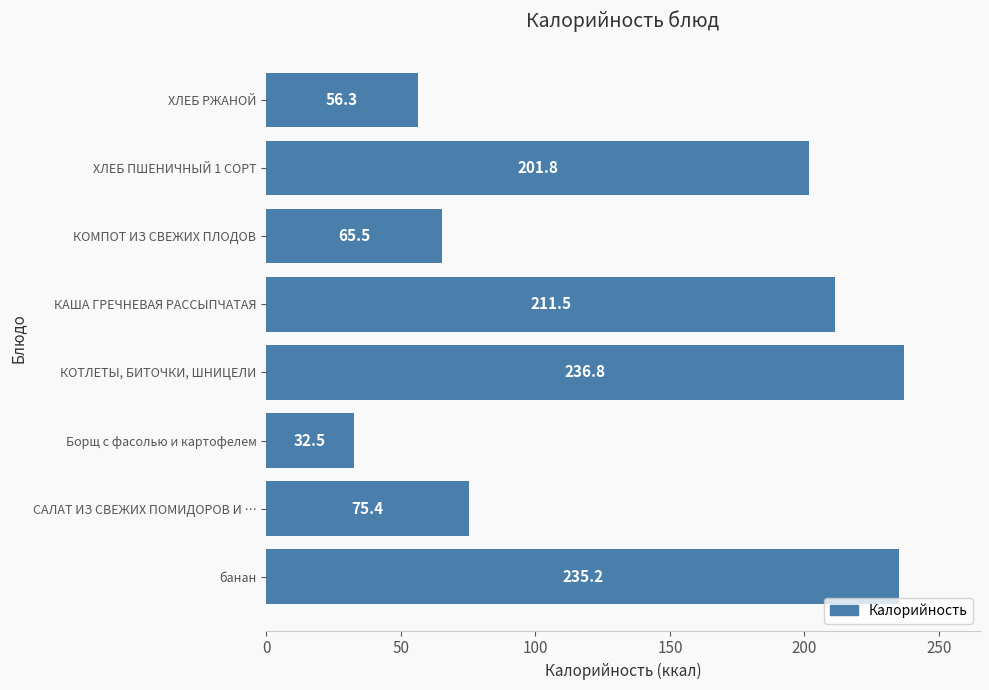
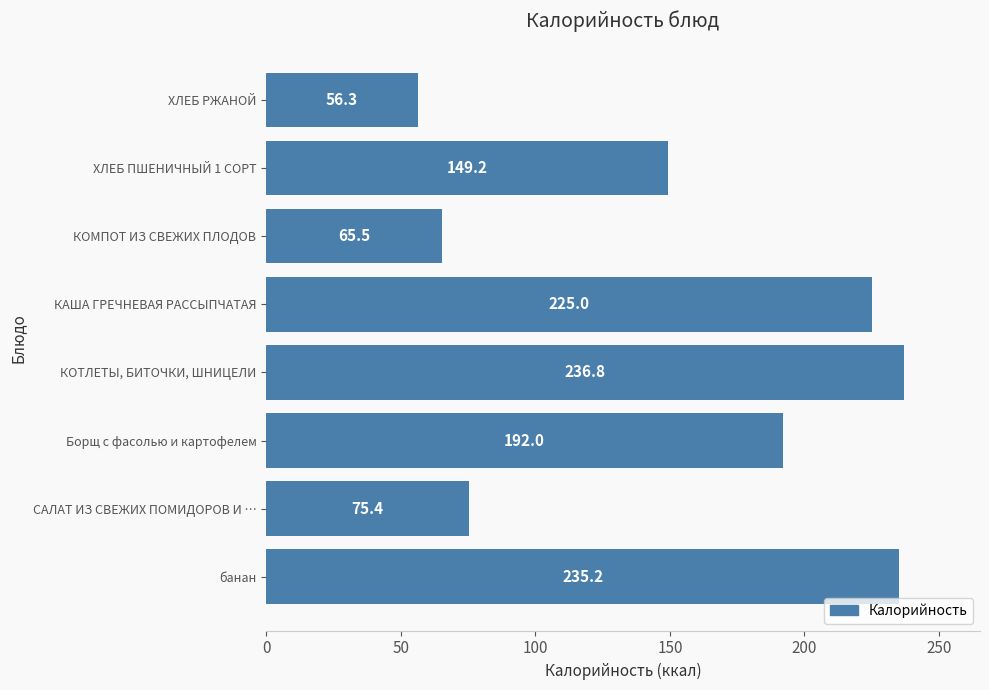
ХЛЕБ ПШЕНИЧНЫЙ 1 СОРТ: 201.8 -> 149.2
КАША ГРЕЧНЕВАЯ РАССЫПЧАТАЯ: 211.5 -> 225.0
Борщ с фасолью и картофелем: 32.5 -> 192.0
